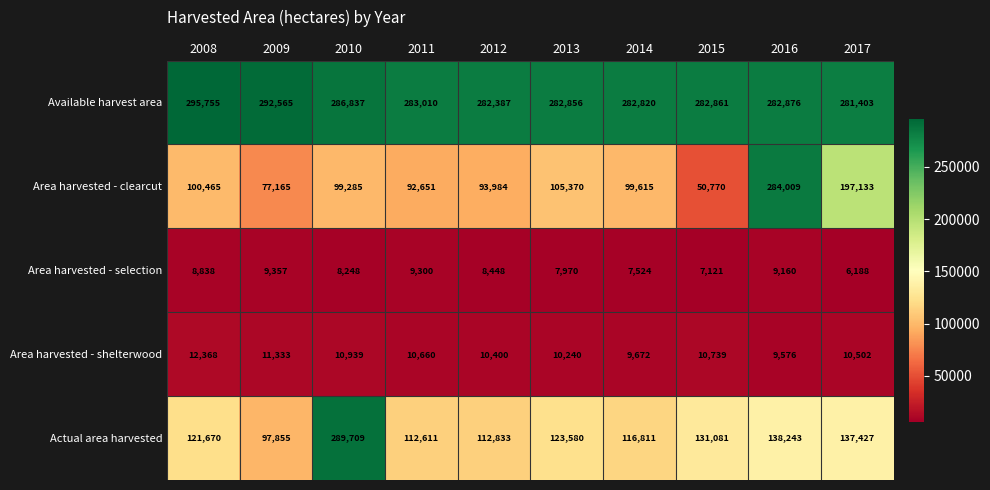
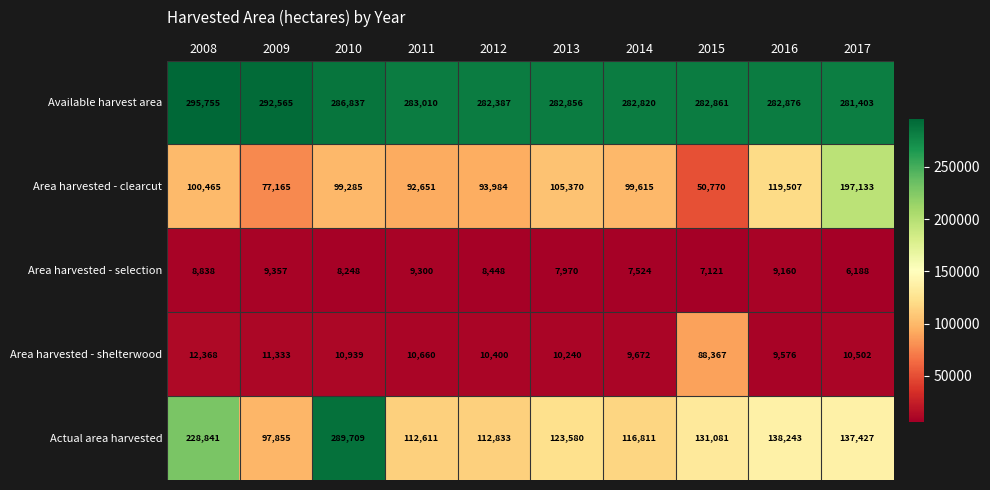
Area harvested - clearcut, 2016: 284,009 -> 119,507
Area harvested - shelterwood, 2015: 10,739 -> 88,367
Actual area harvested, 2008: 121,670 -> 228,841
